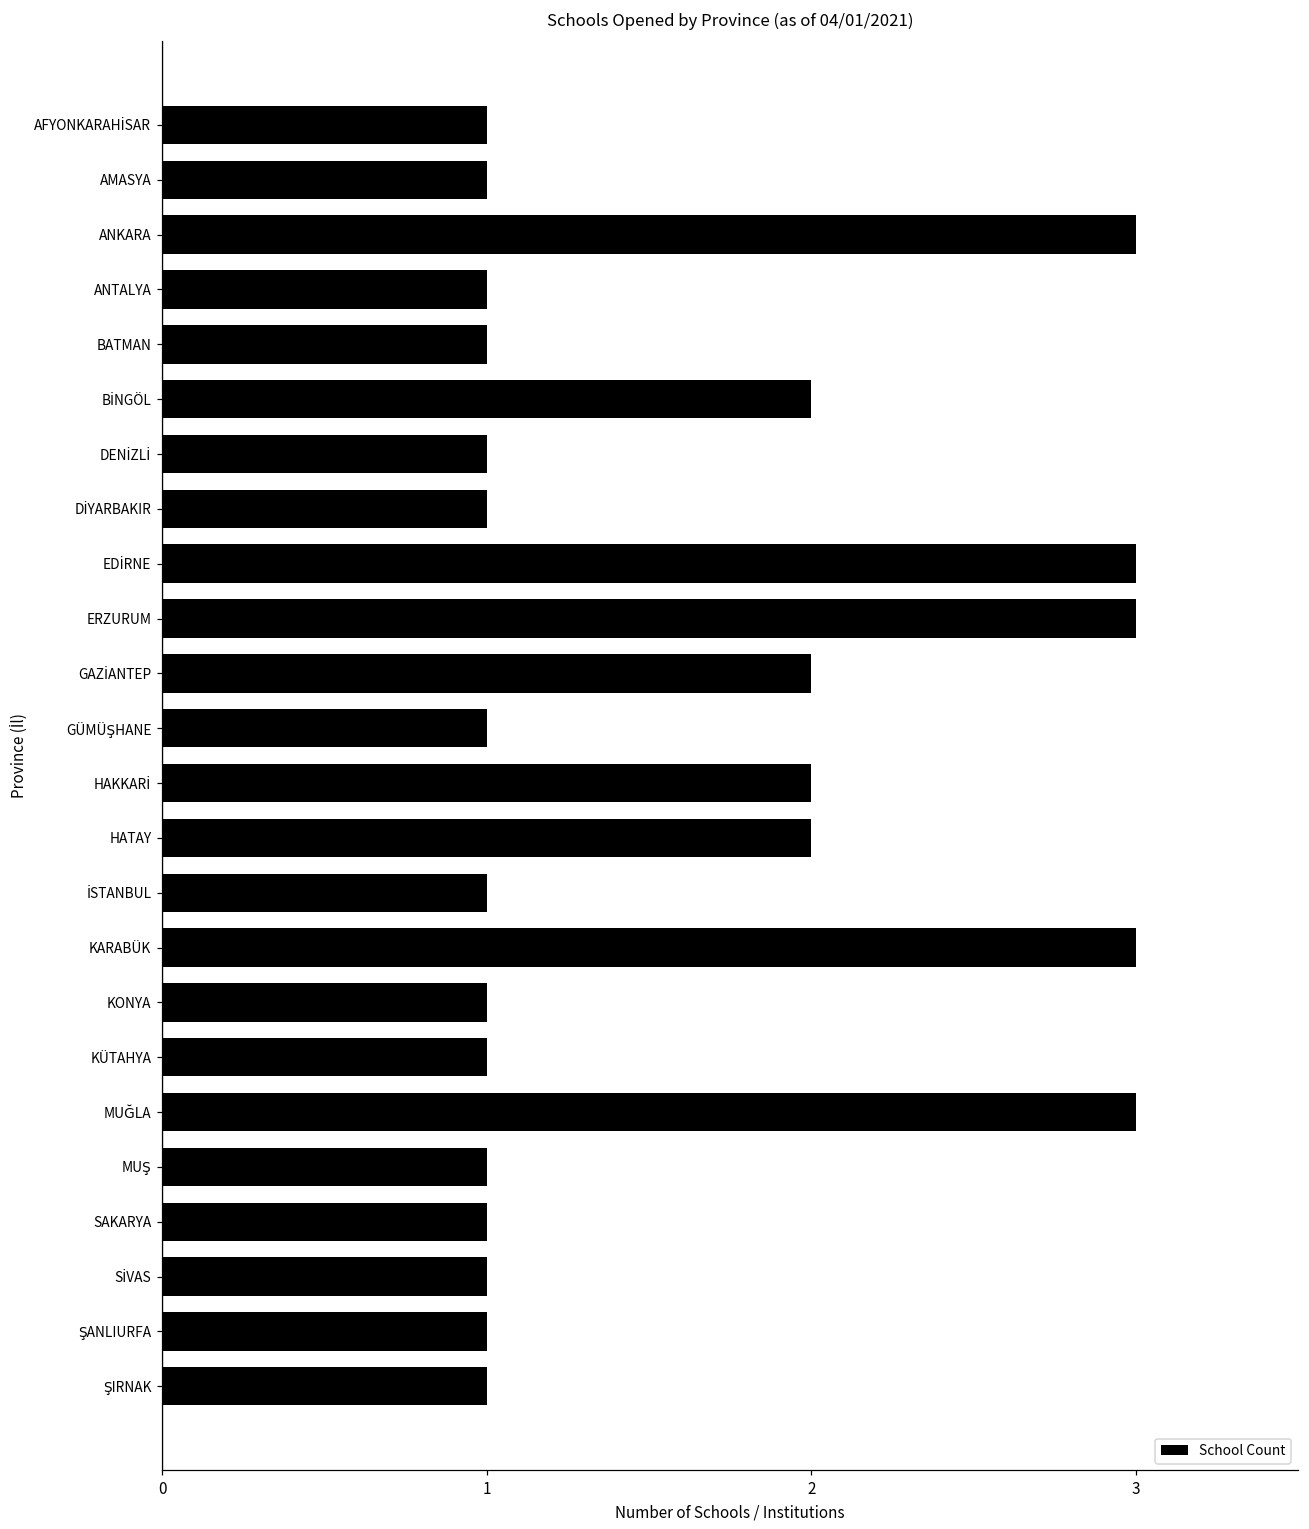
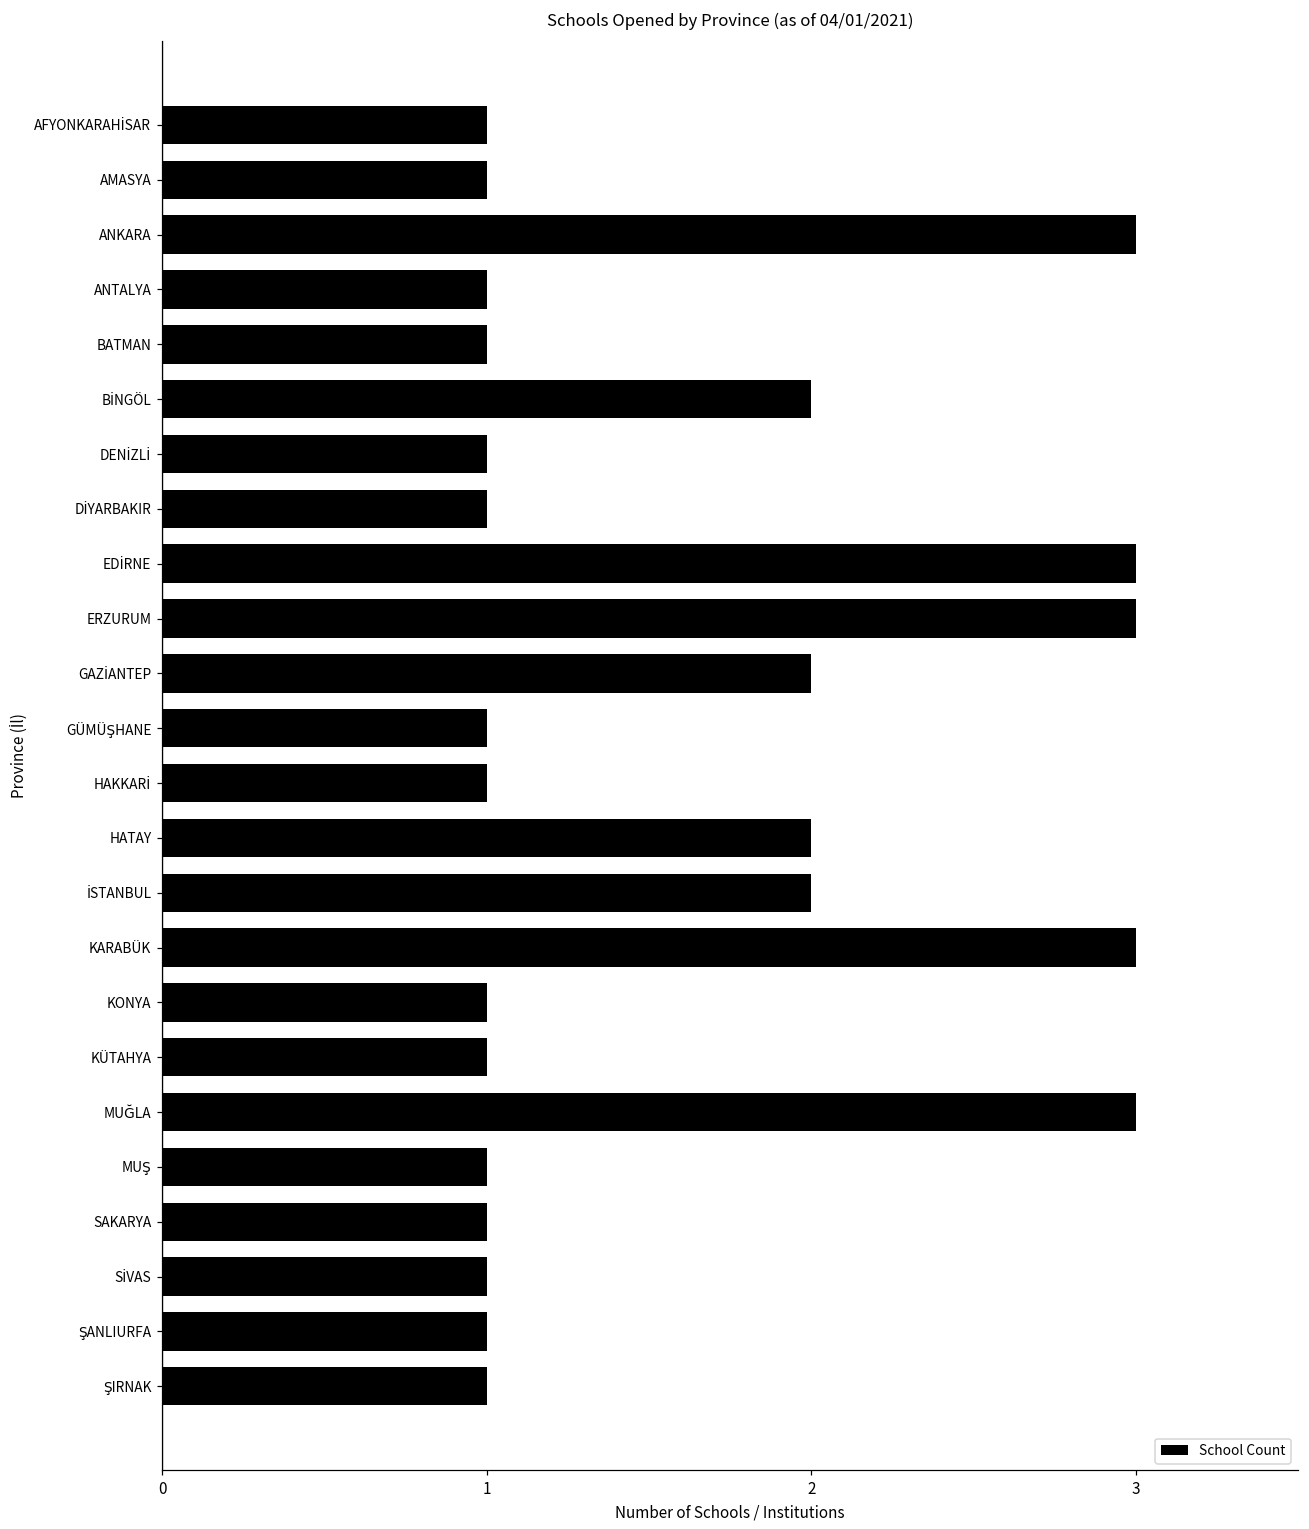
HAKKARİ: 2 -> 1
İSTANBUL: 1 -> 2
